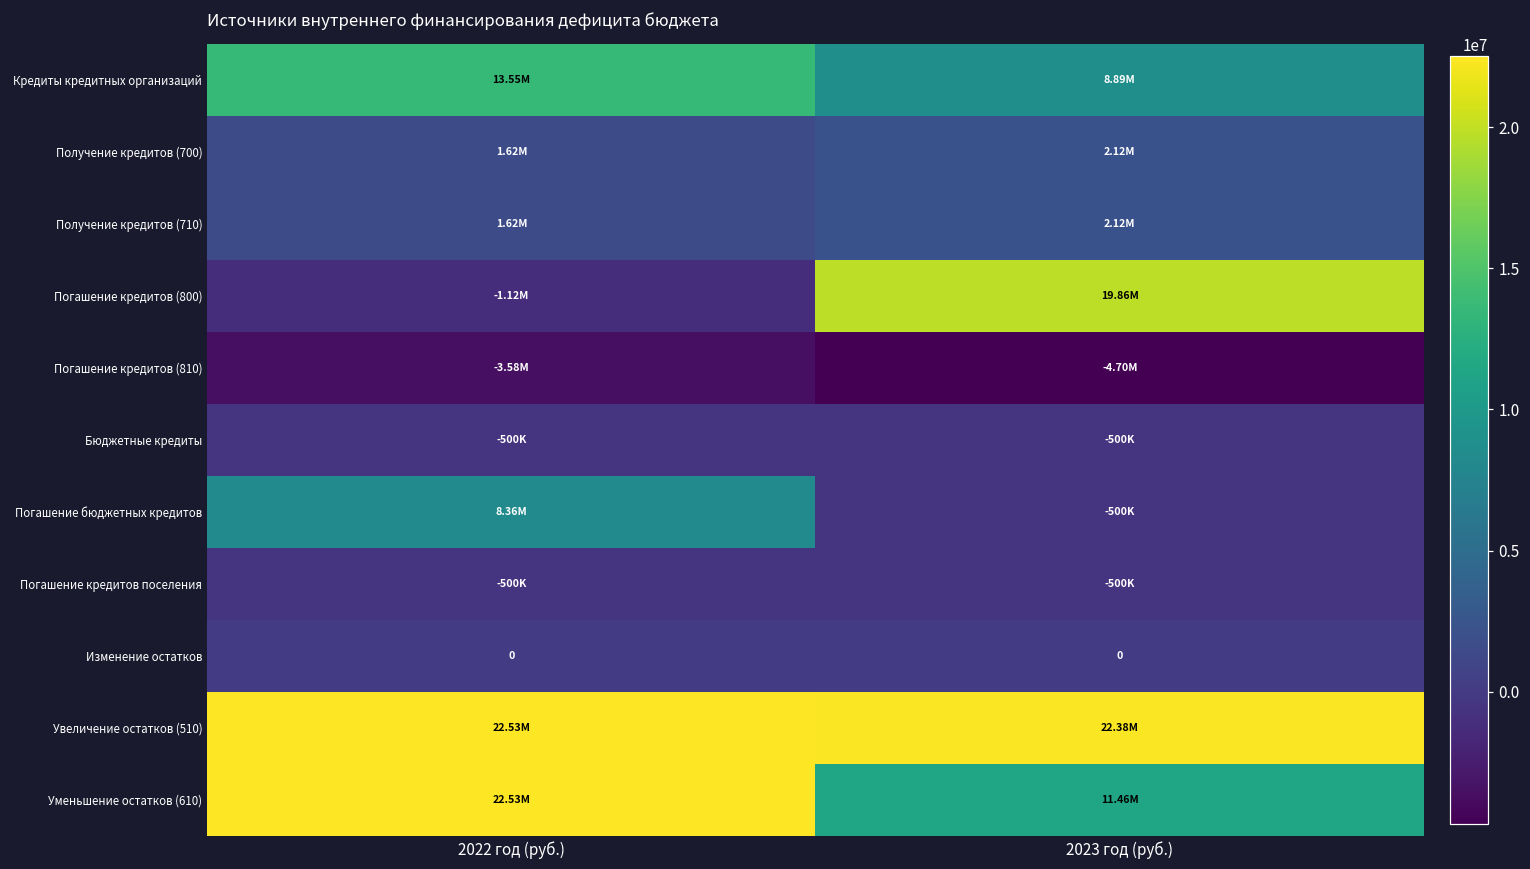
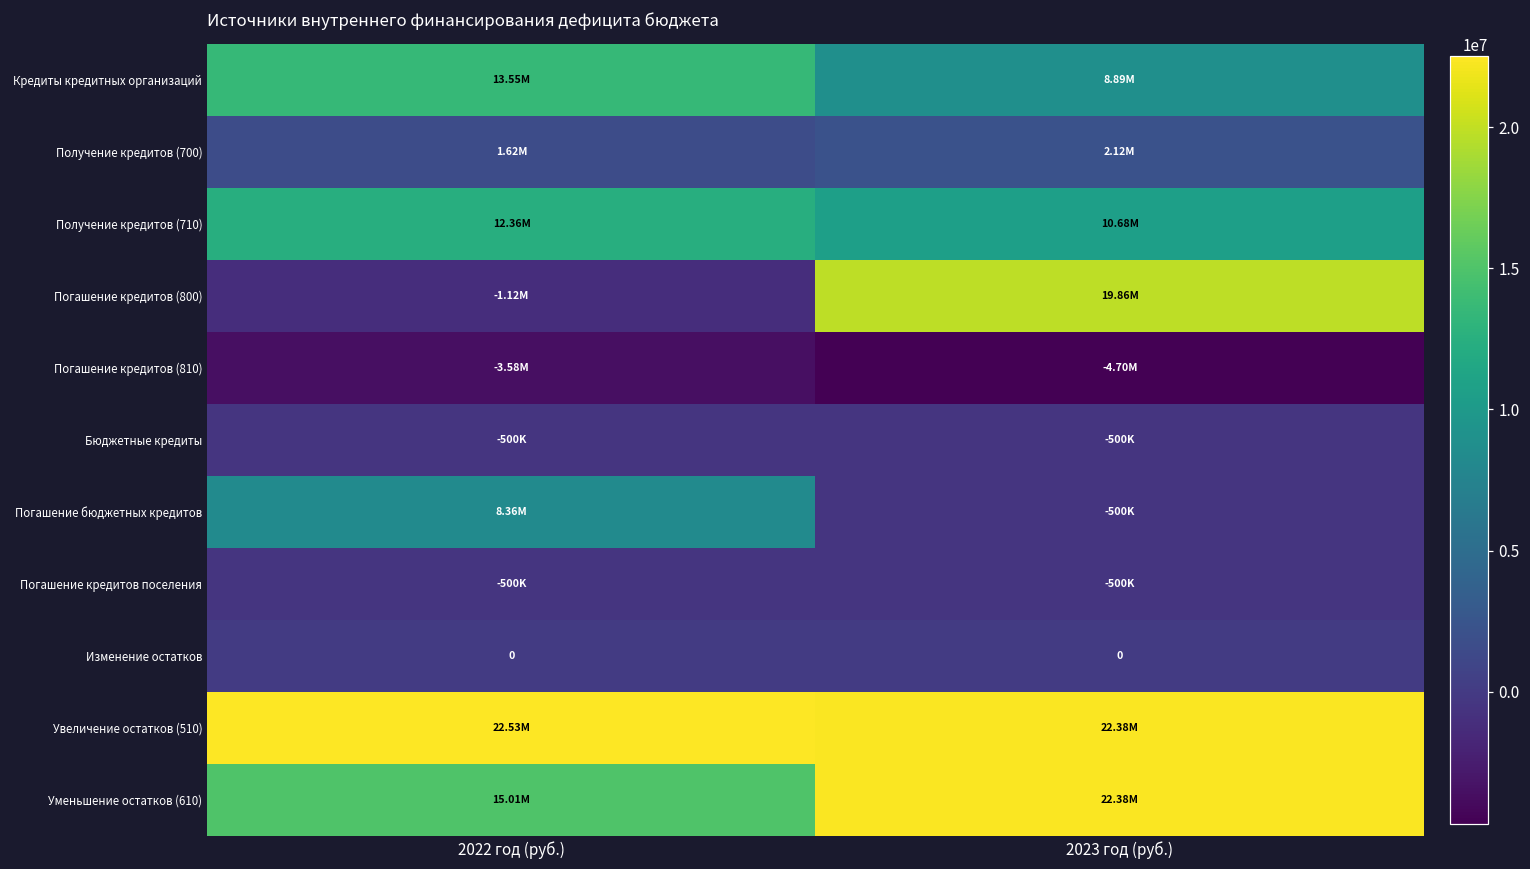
Получение кредитов (710), 2022 год (руб.): 1.62M -> 12.36M
Получение кредитов (710), 2023 год (руб.): 2.12M -> 10.68M
Уменьшение остатков (610), 2022 год (руб.): 22.53M -> 15.01M
Уменьшение остатков (610), 2023 год (руб.): 11.46M -> 22.38M
